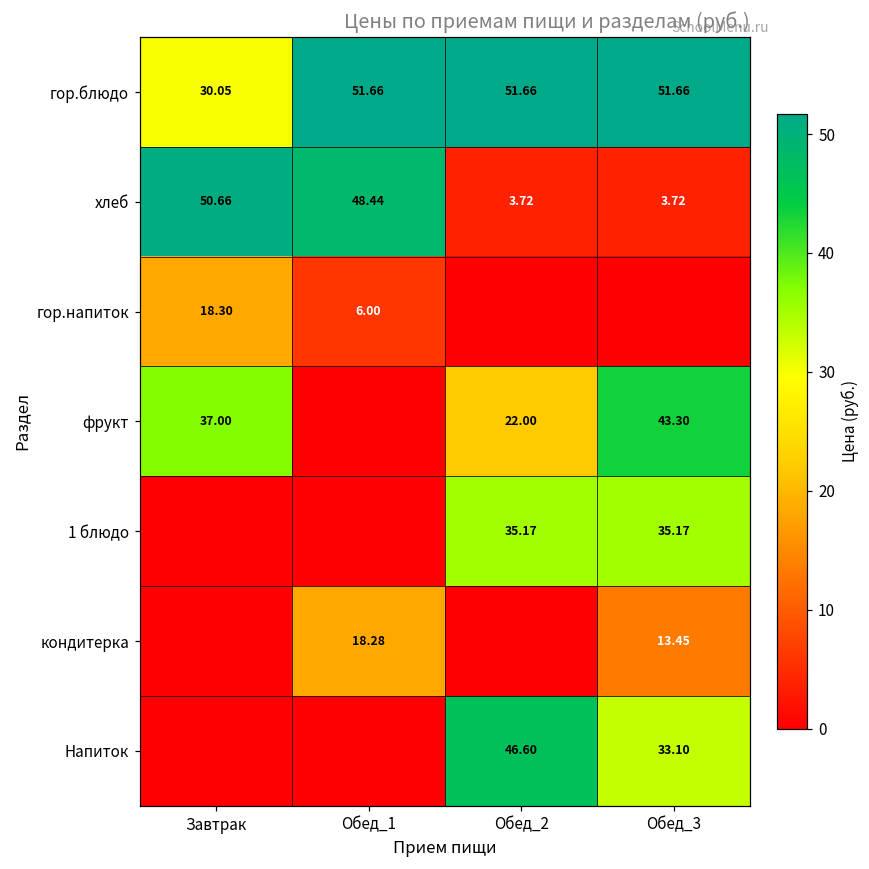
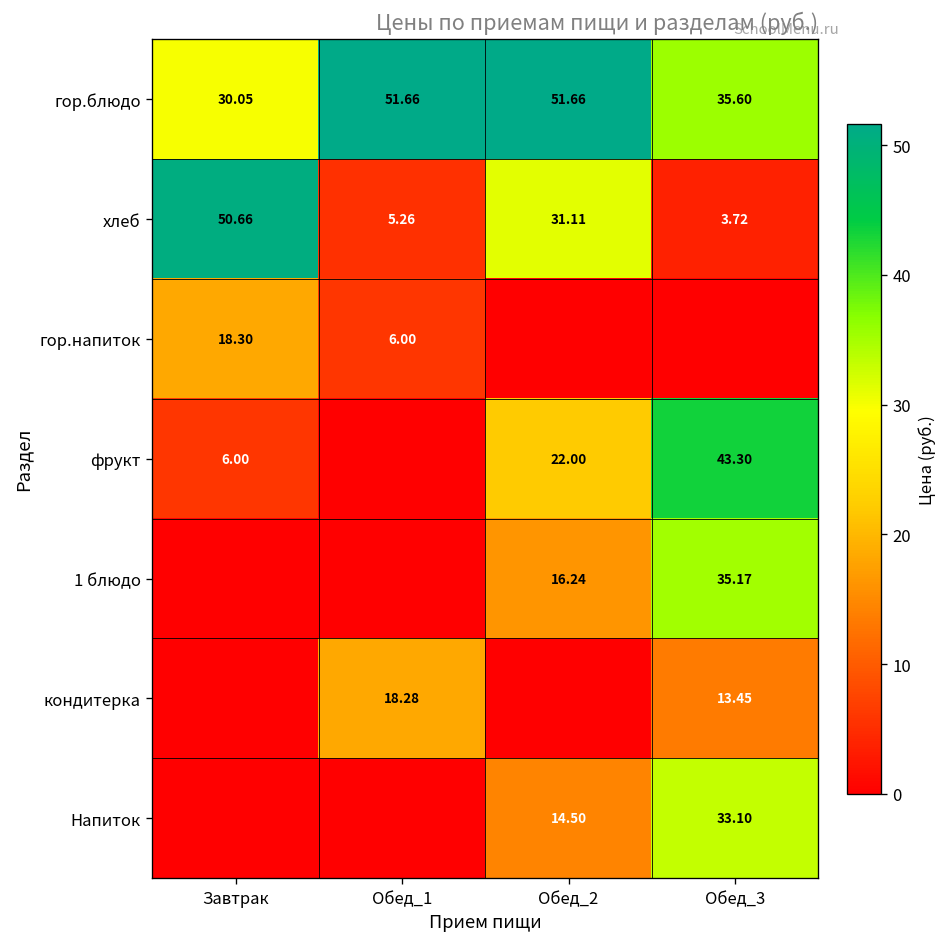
гор.блюдо, Обед_3: 51.66 -> 35.60
хлеб, Обед_1: 48.44 -> 5.26
хлеб, Обед_2: 3.72 -> 31.11
фрукт, Завтрак: 37.00 -> 6.00
1 блюдо, Обед_2: 35.17 -> 16.24
Напиток, Обед_2: 46.60 -> 14.50
